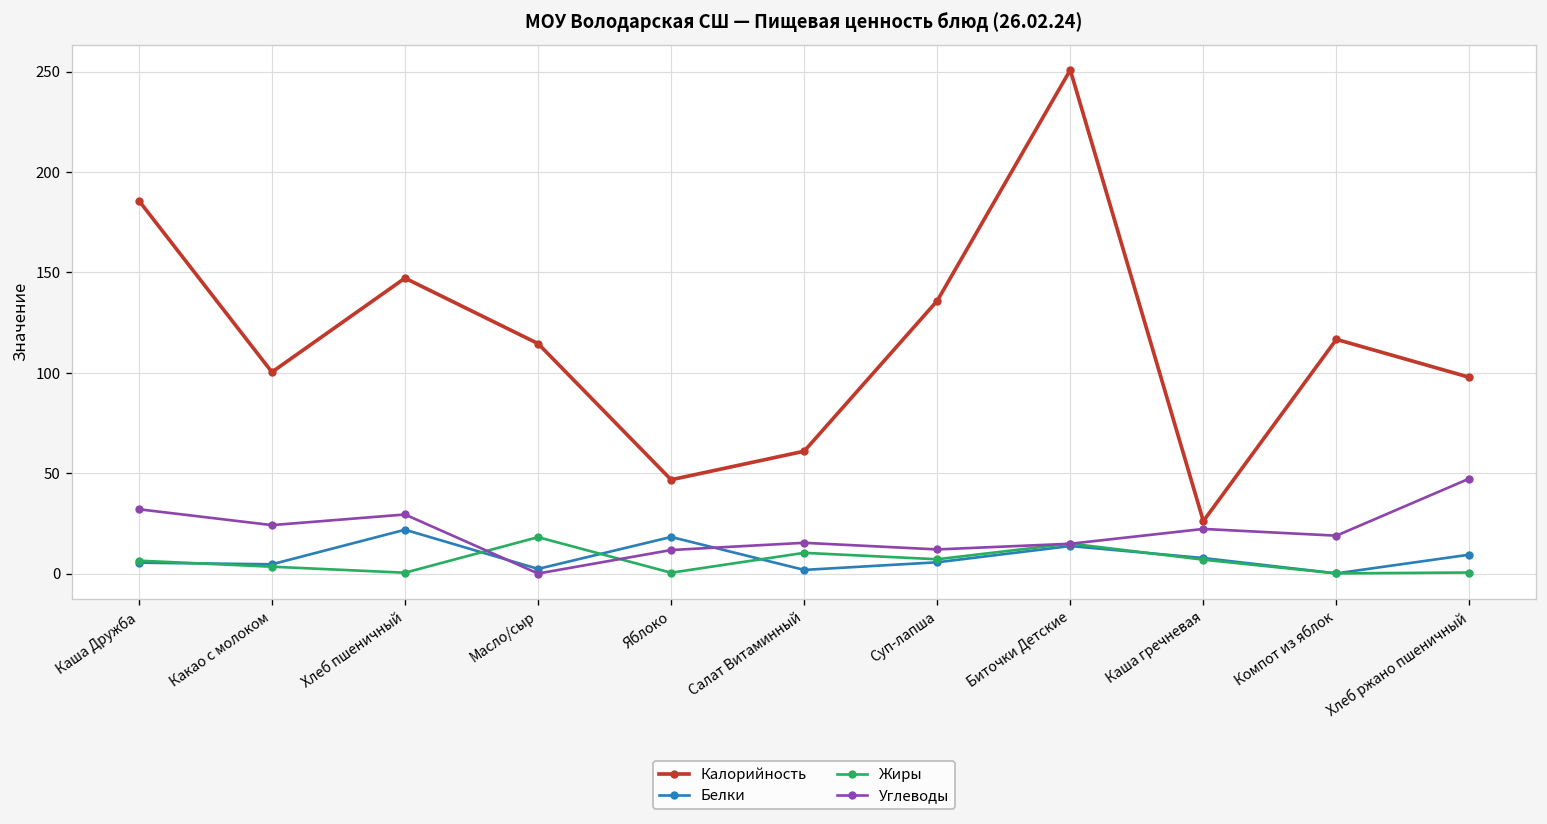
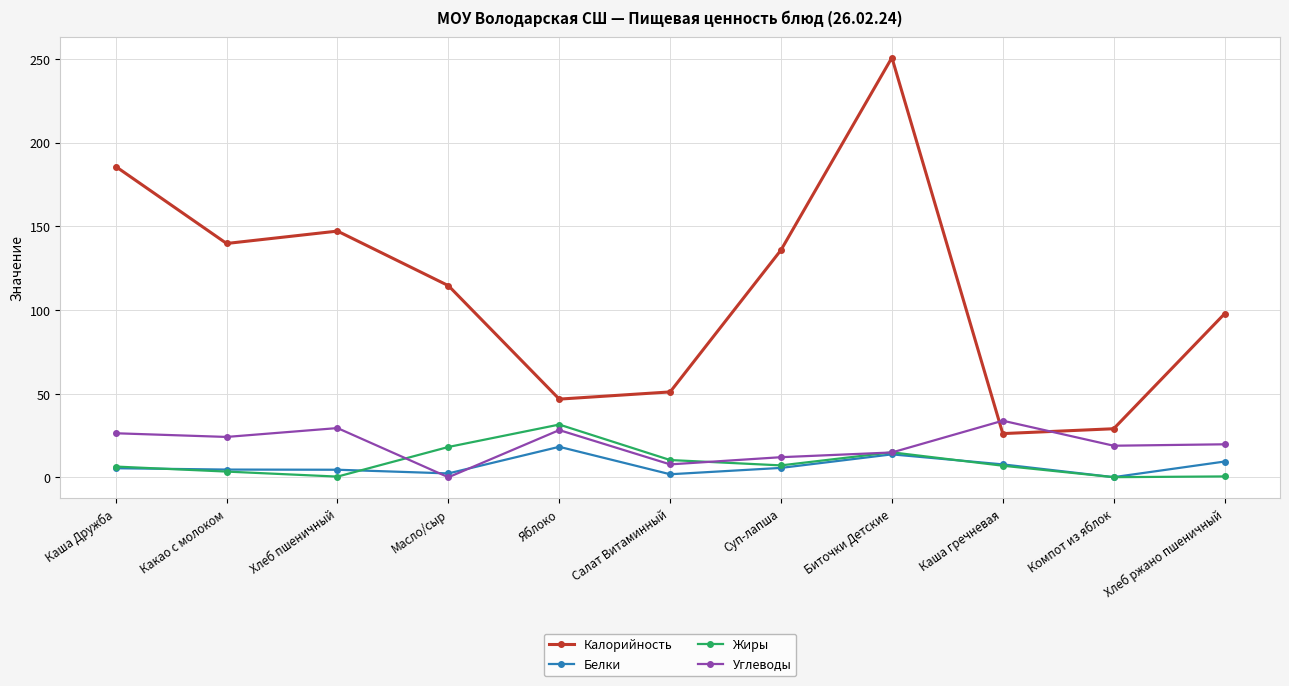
Углеводы, Каша Дружба: 32 -> 26
Калорийность, Какао с молоком: 100 -> 140
Белки, Хлеб пшеничный: 22 -> 5
Жиры, Яблоко: 1 -> 32
Углеводы, Яблоко: 12 -> 28
Калорийность, Салат Витаминный: 61 -> 51
Углеводы, Салат Витаминный: 15 -> 8
Углеводы, Каша гречневая: 22 -> 34
Калорийность, Компот из яблок: 117 -> 29
Углеводы, Хлеб ржано пшеничный: 47 -> 20
